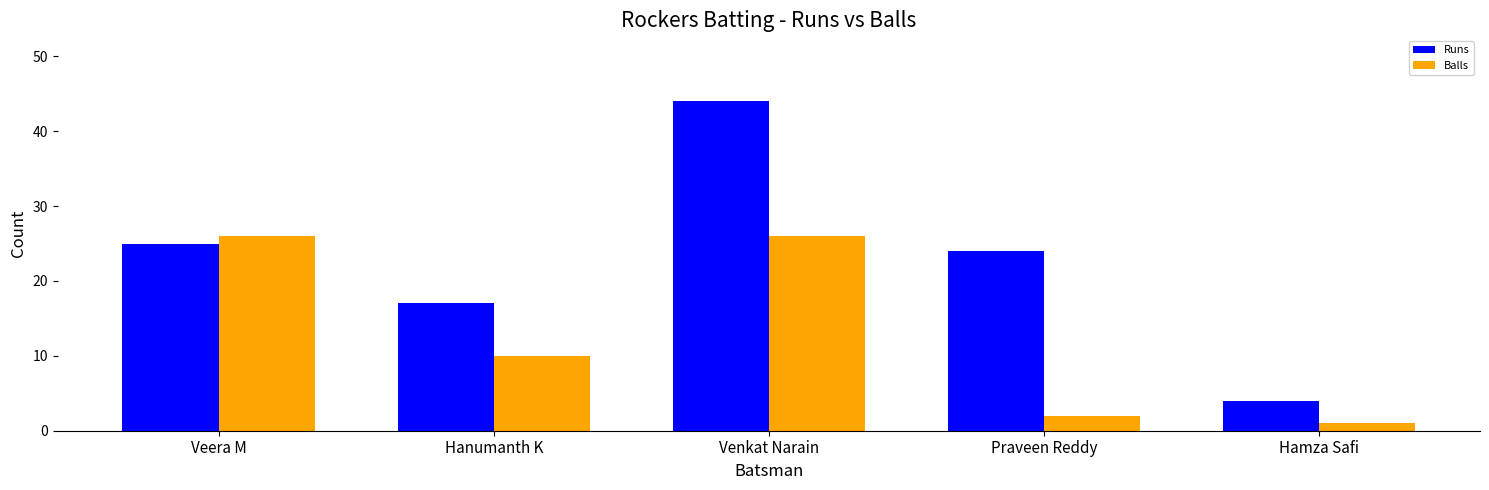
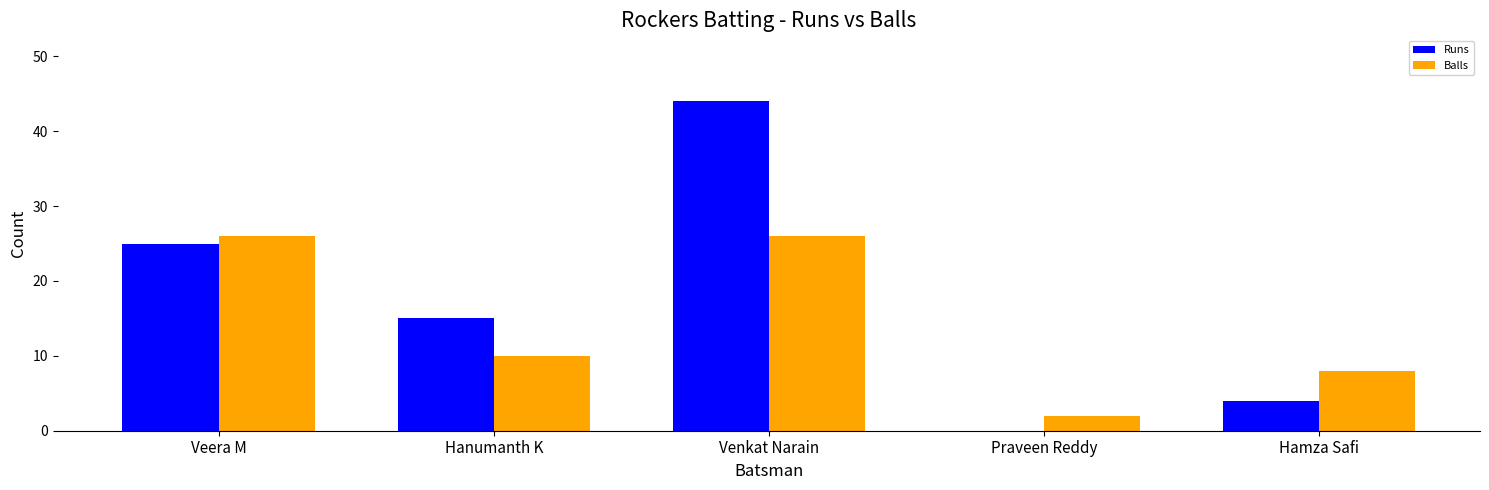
Runs, Hanumanth K: 17 -> 15
Runs, Praveen Reddy: 24 -> 0
Balls, Hamza Safi: 1 -> 8
